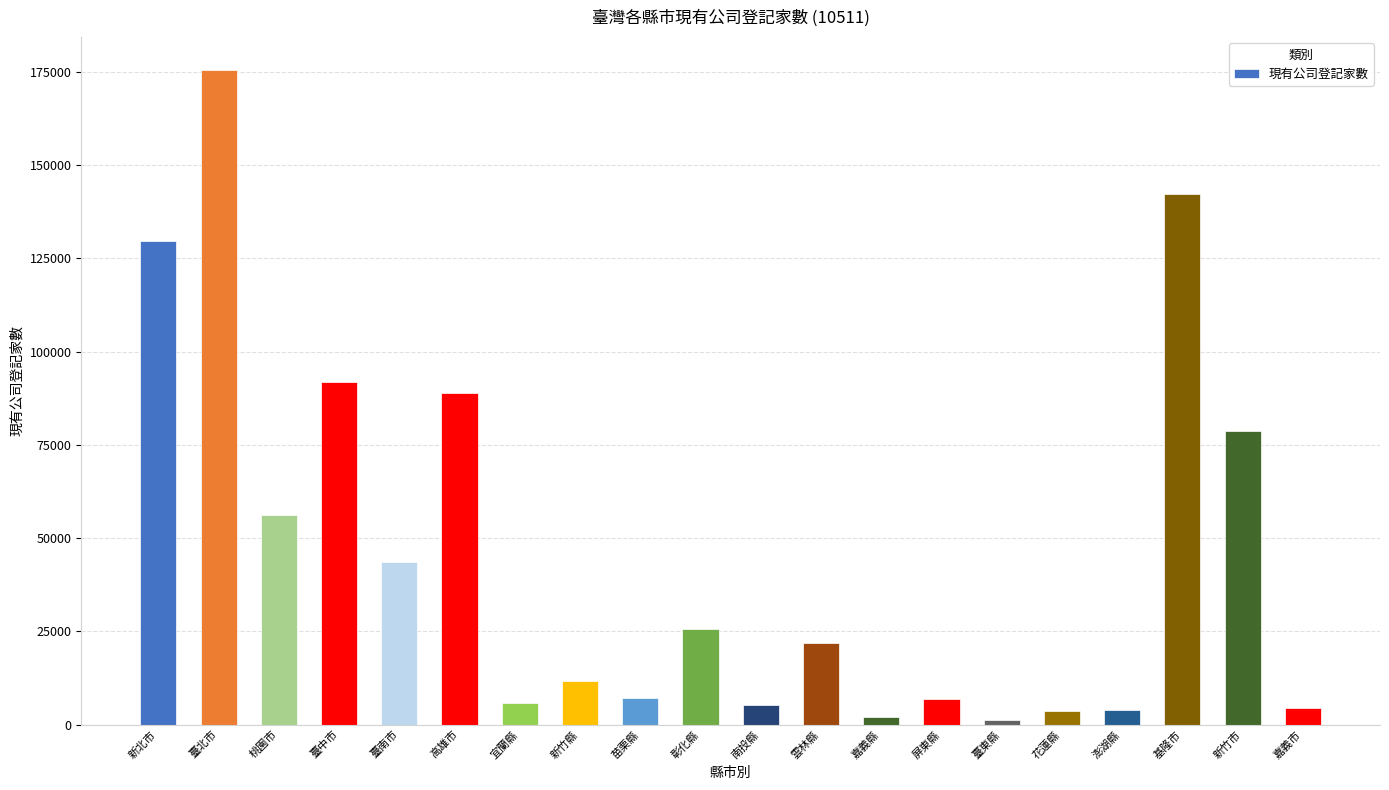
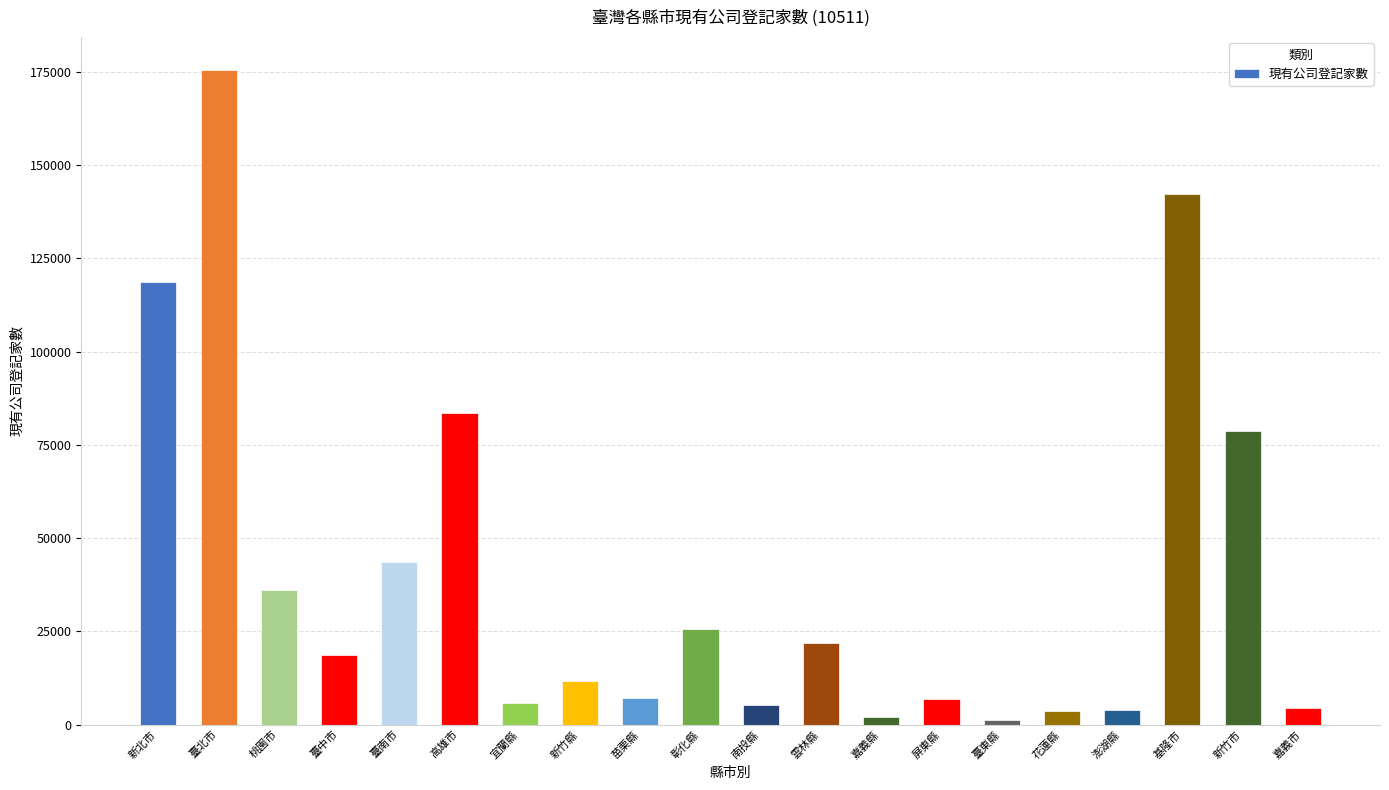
新北市: 130000 -> 119000
桃園市: 56000 -> 36000
臺中市: 92000 -> 19000
高雄市: 89000 -> 84000
